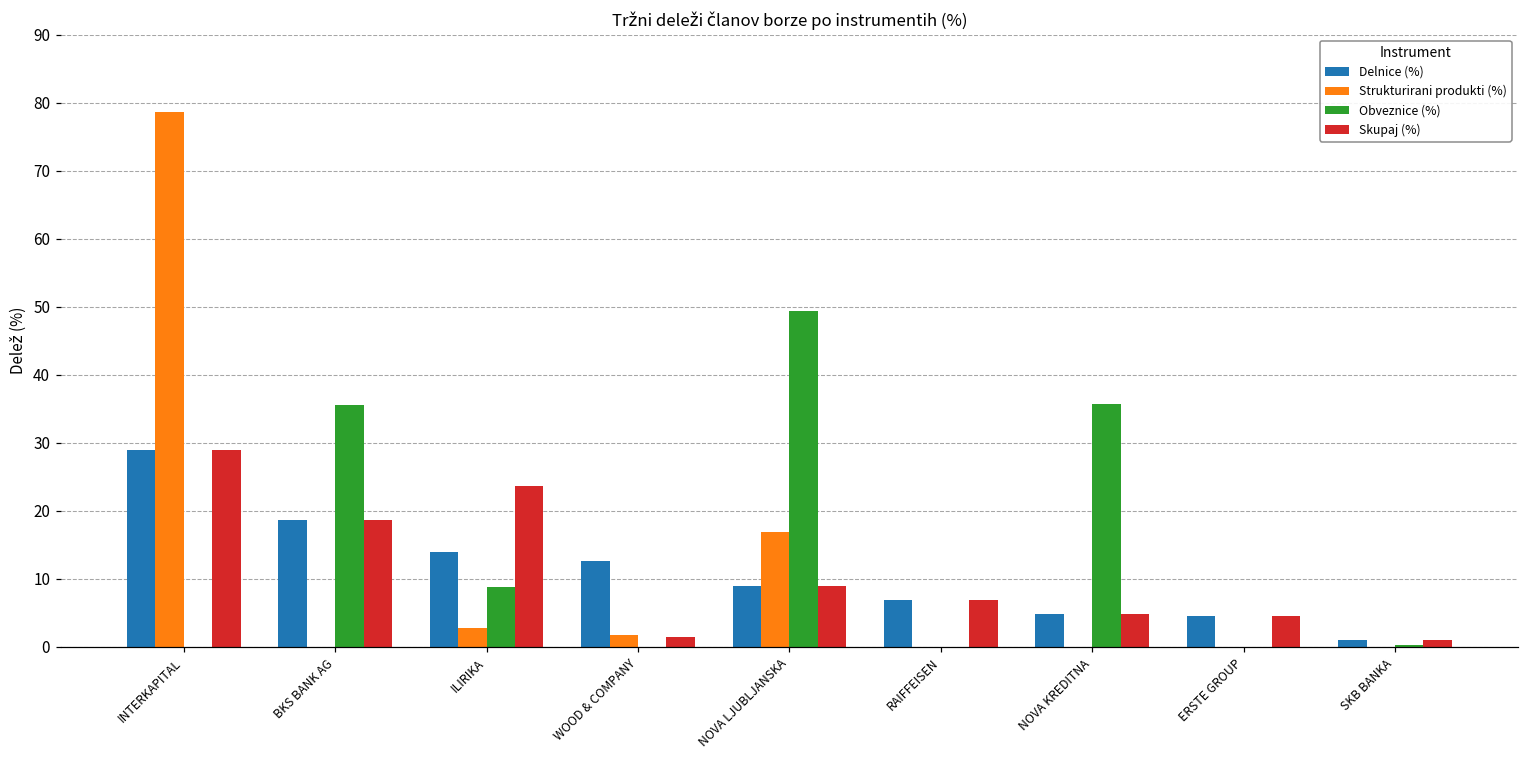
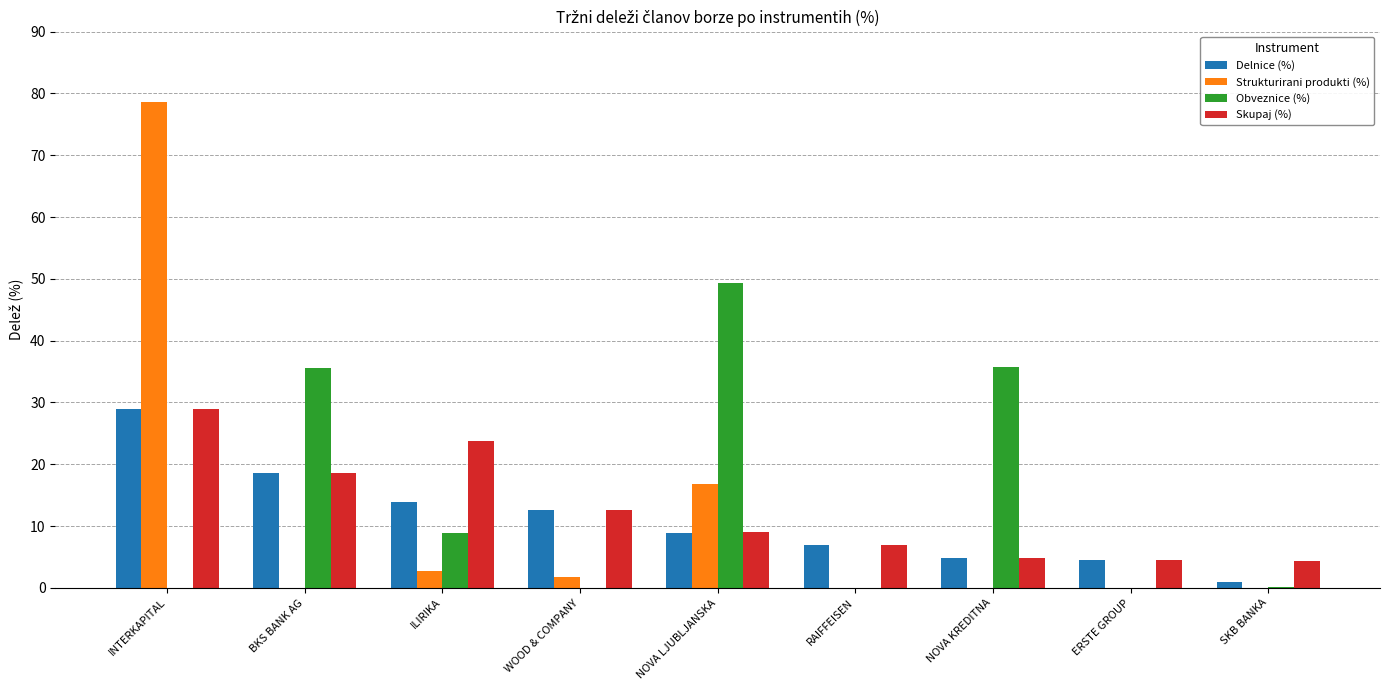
Skupaj (%), WOOD & COMPANY: 1 -> 13
Skupaj (%), SKB BANKA: 1 -> 4
